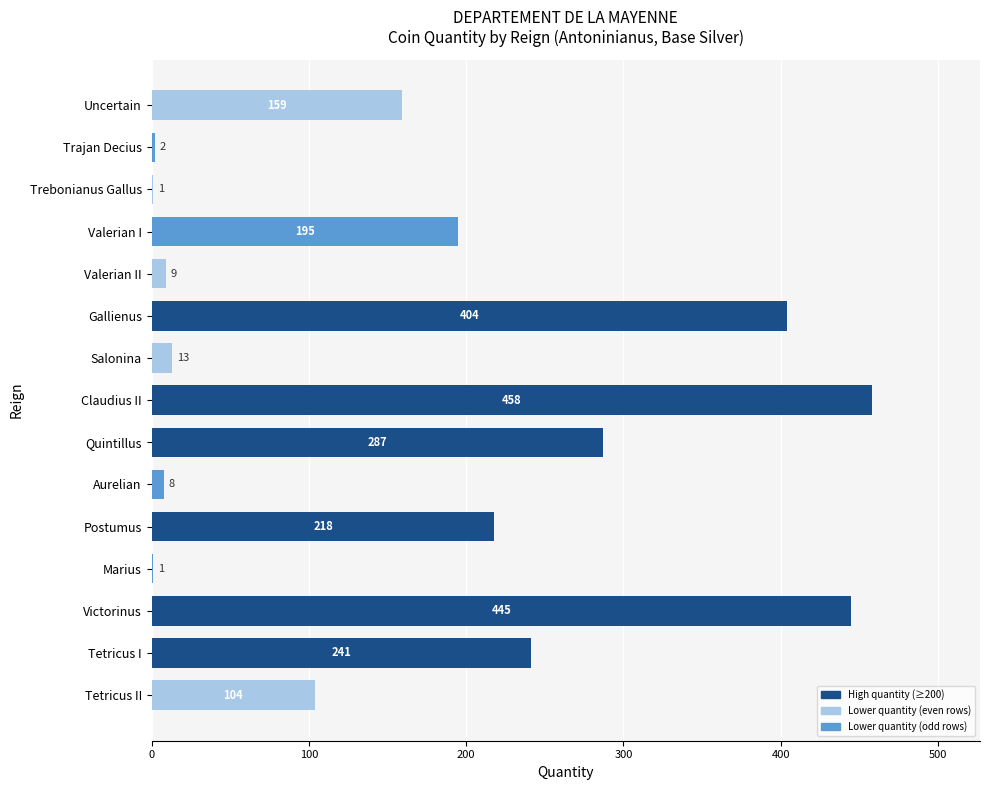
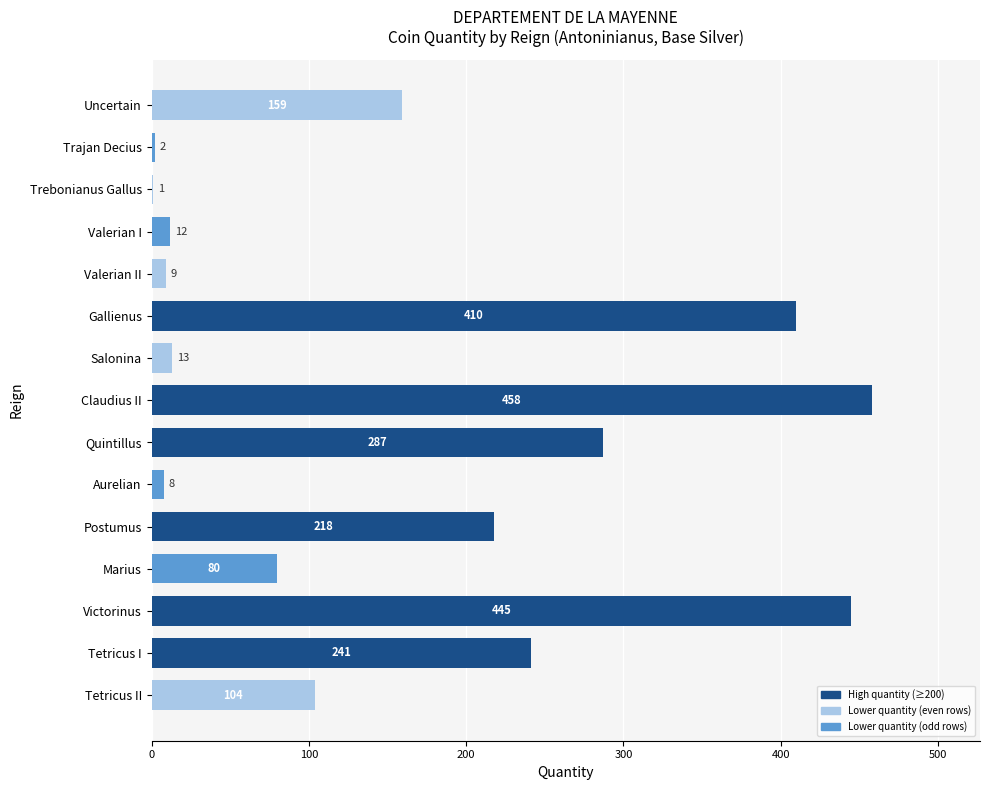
Valerian I: 195 -> 12
Gallienus: 404 -> 410
Marius: 1 -> 80
